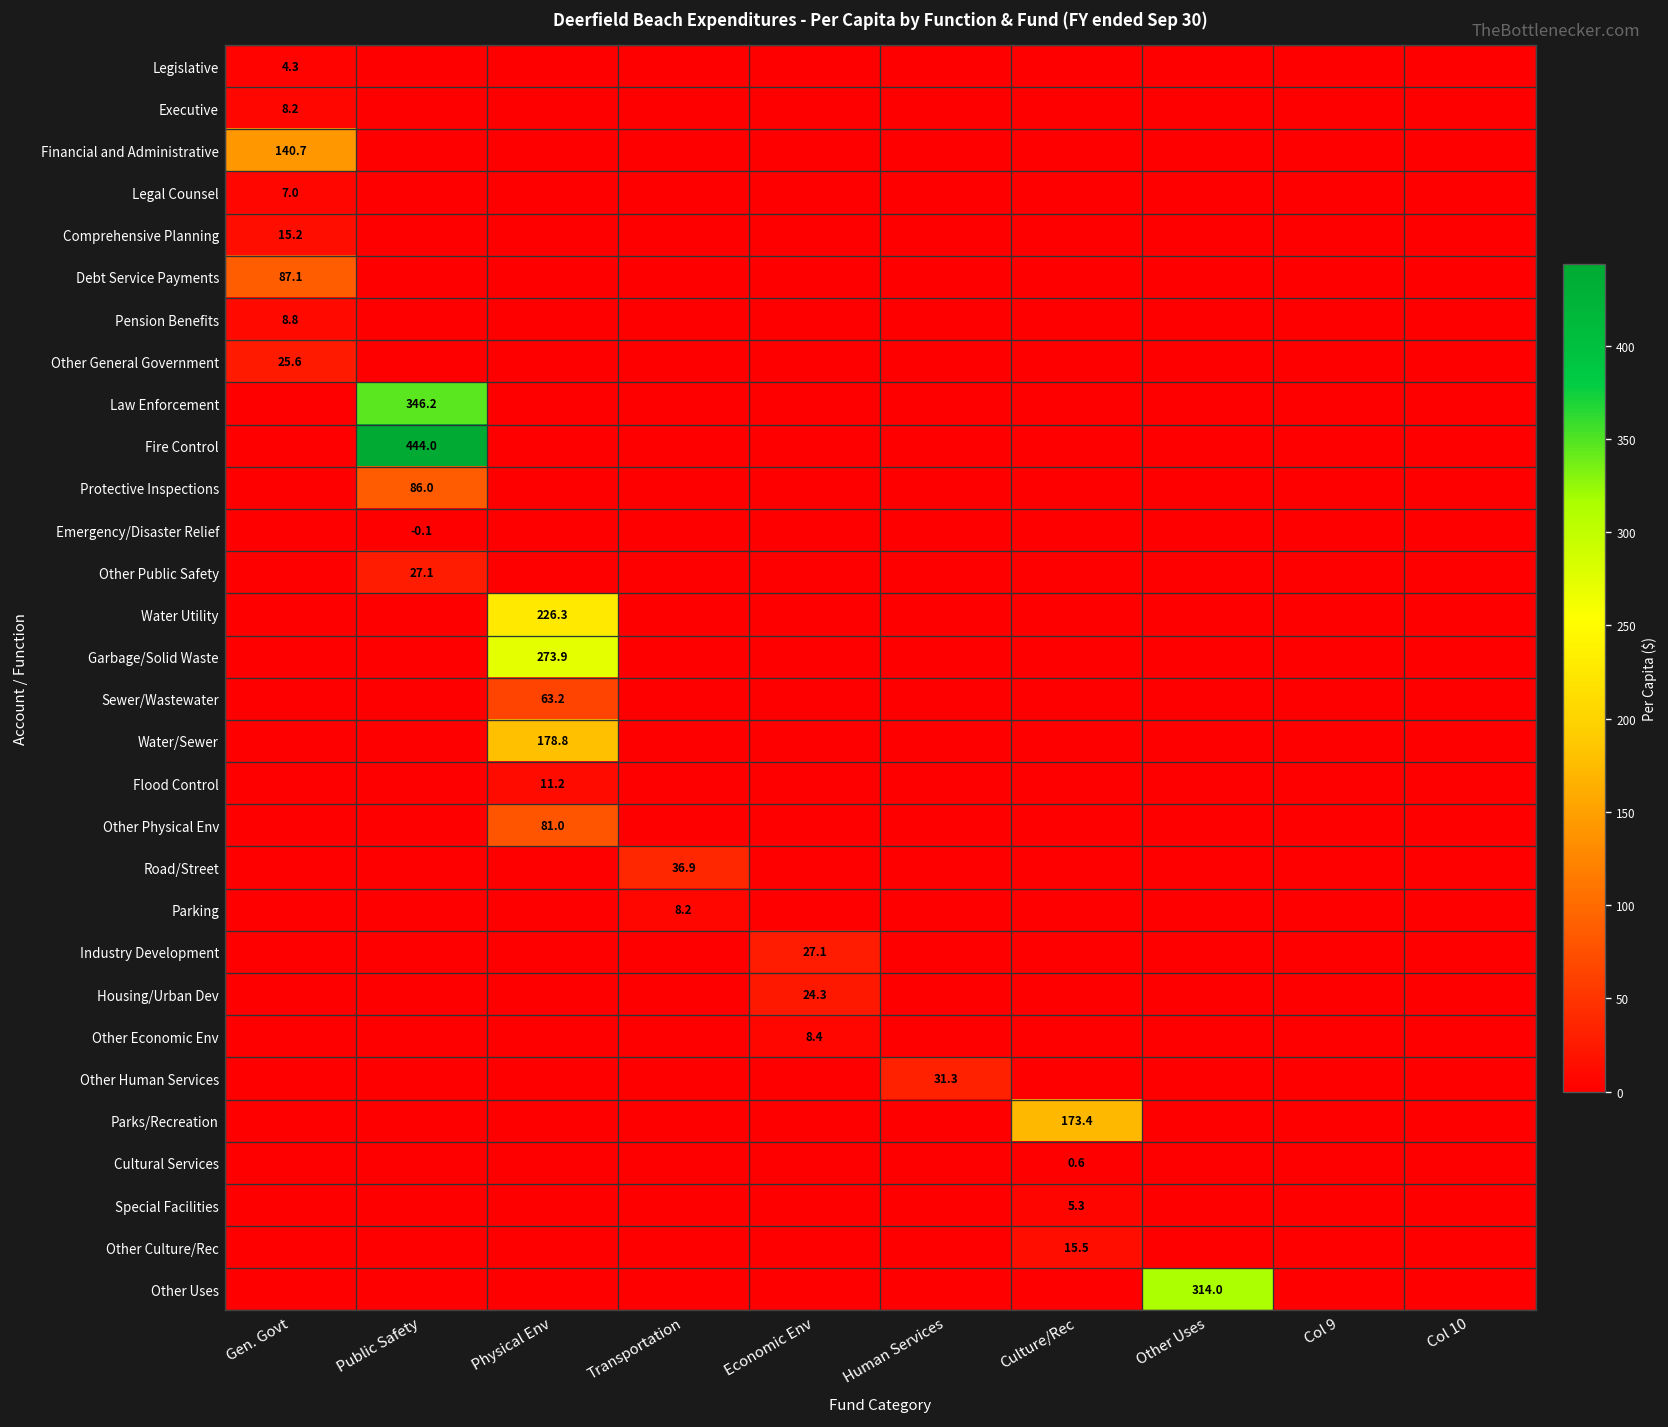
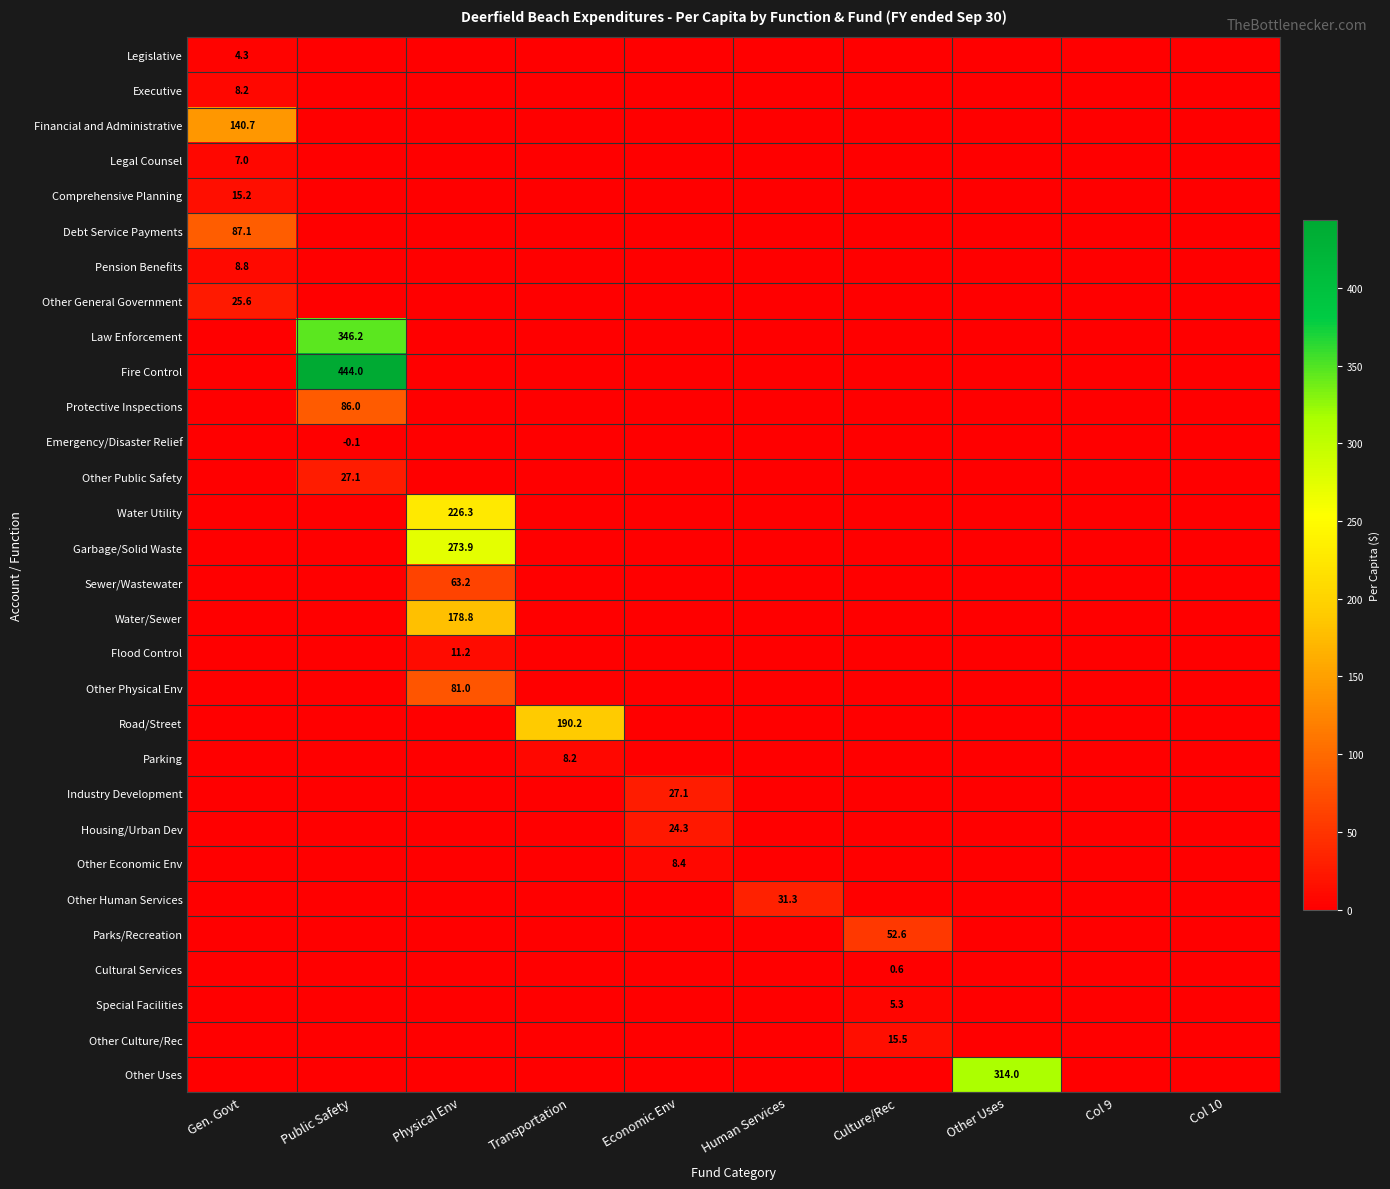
Road/Street, Transportation: 36.9 -> 190.2
Parks/Recreation, Culture/Rec: 173.4 -> 52.6
